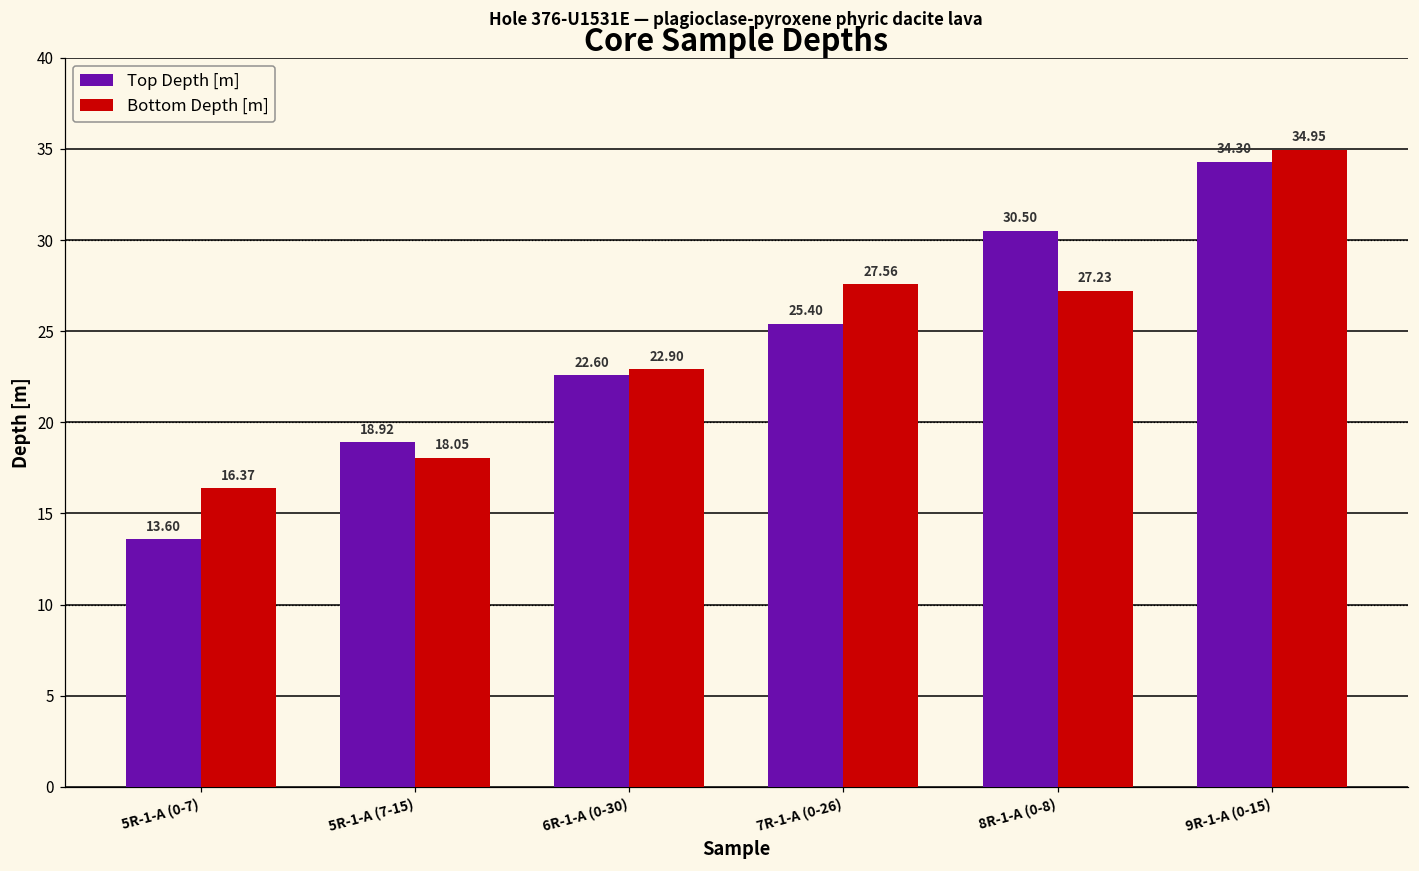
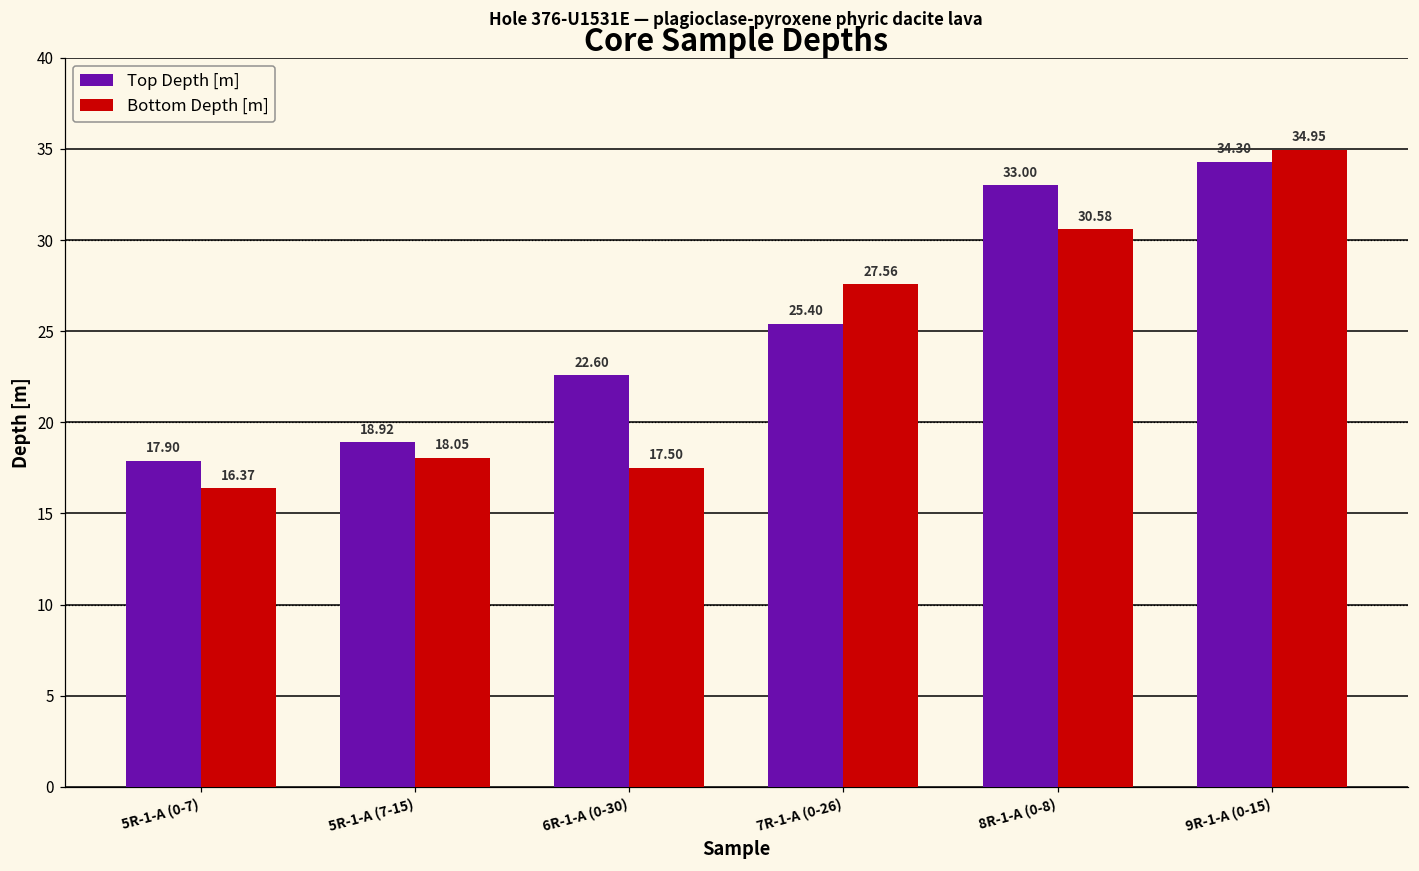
Top Depth [m], 5R-1-A (0-7): 13.60 -> 17.90
Bottom Depth [m], 6R-1-A (0-30): 22.90 -> 17.50
Top Depth [m], 8R-1-A (0-8): 30.50 -> 33.00
Bottom Depth [m], 8R-1-A (0-8): 27.23 -> 30.58
